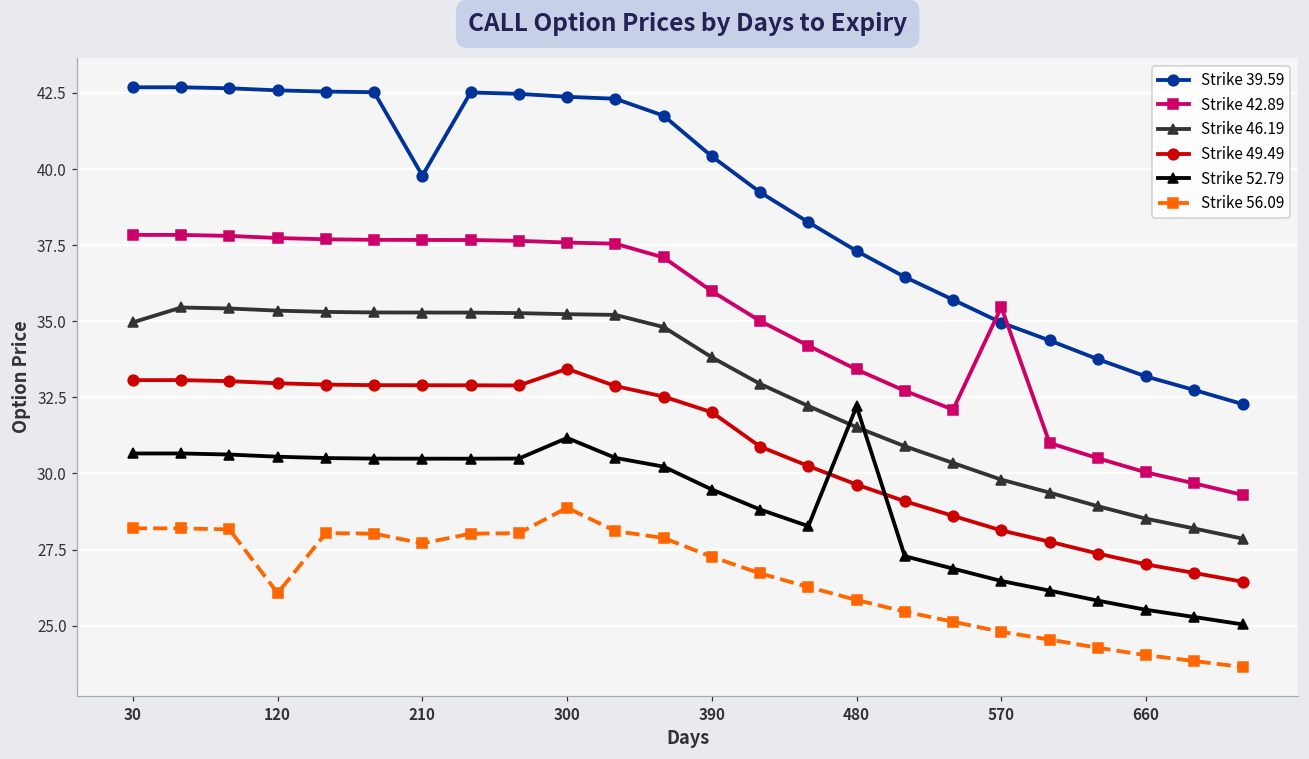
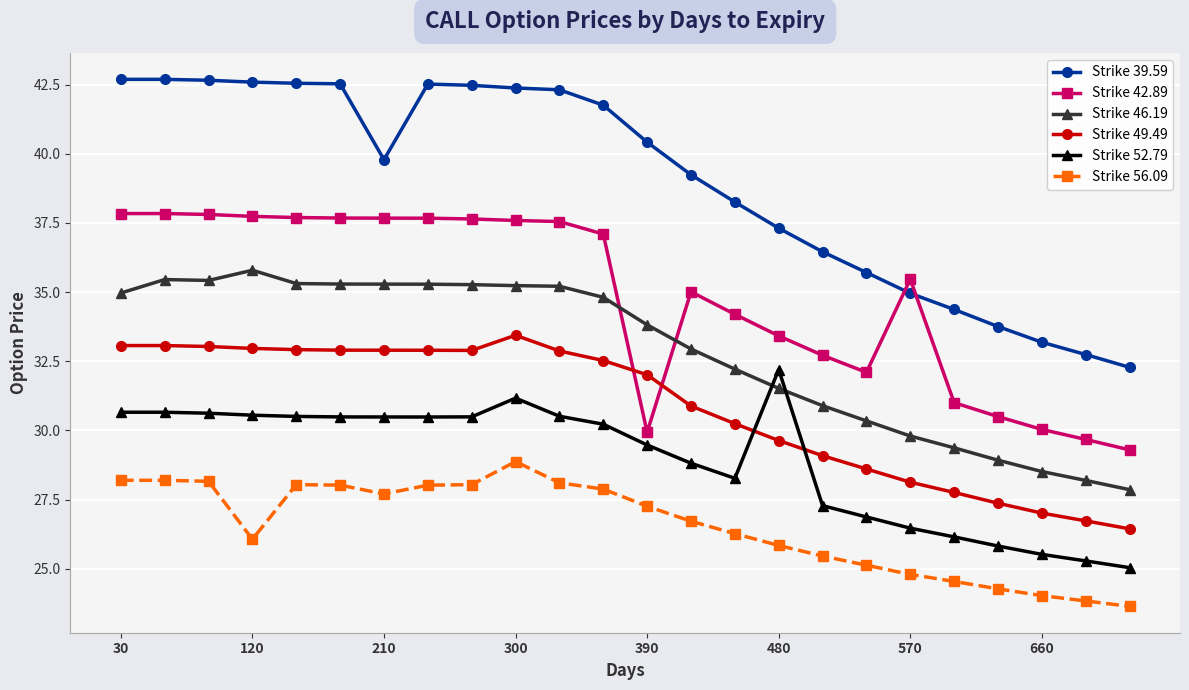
Strike 46.19, 120: 35.3 -> 35.8
Strike 42.89, 390: 36.0 -> 29.9
